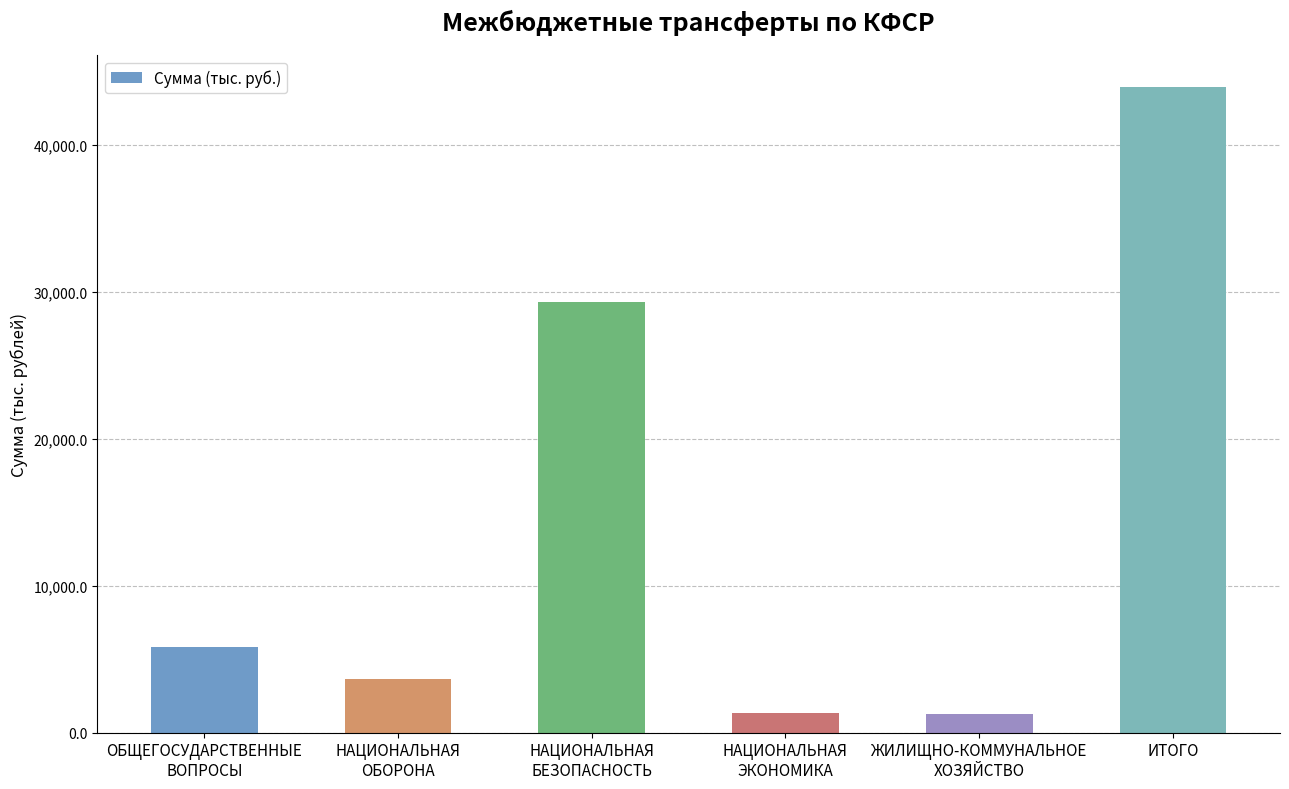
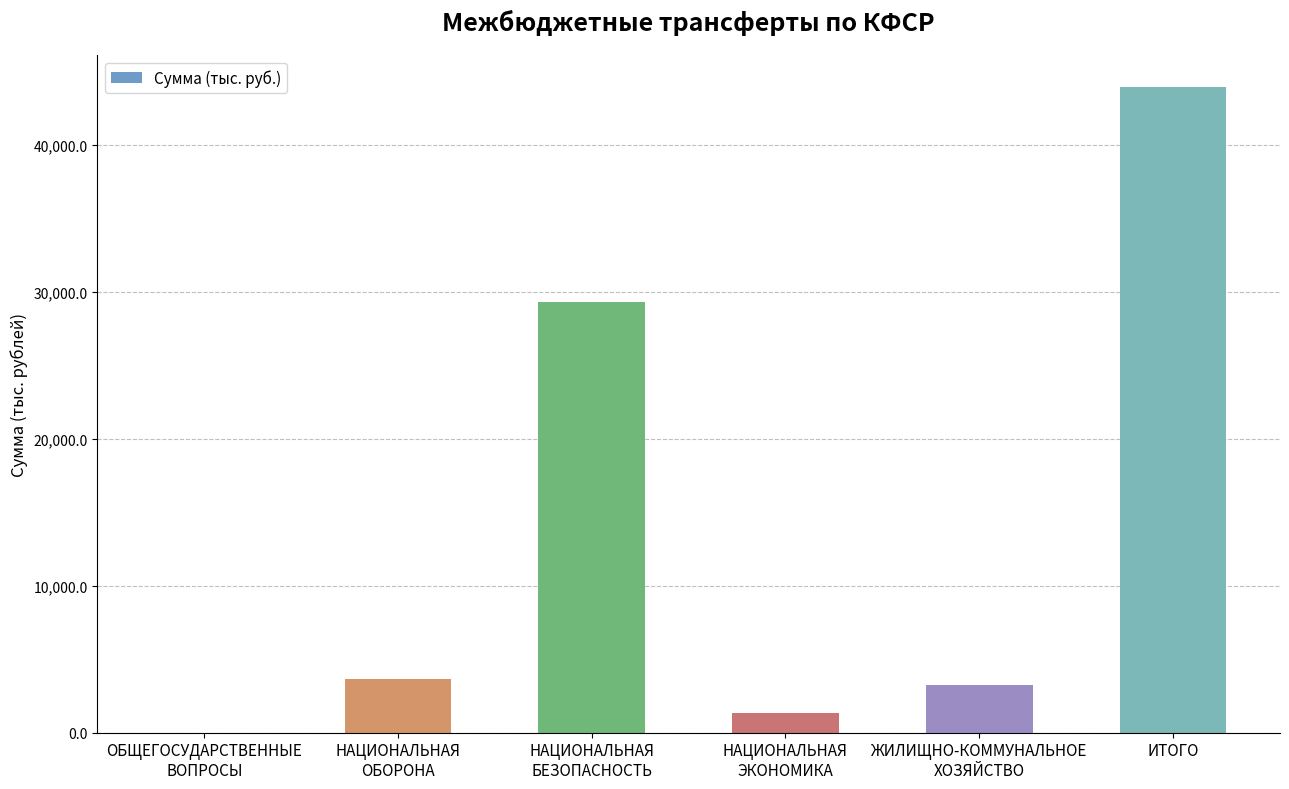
ОБЩЕГОСУДАРСТВЕННЫЕ ВОПРОСЫ: 5,800 -> 0
ЖИЛИЩНО-КОММУНАЛЬНОЕ ХОЗЯЙСТВО: 1,300 -> 3,300
